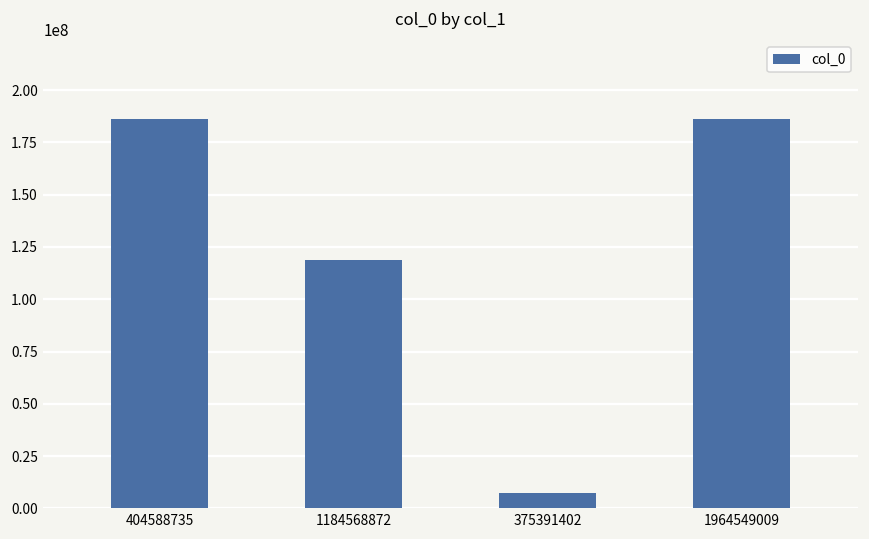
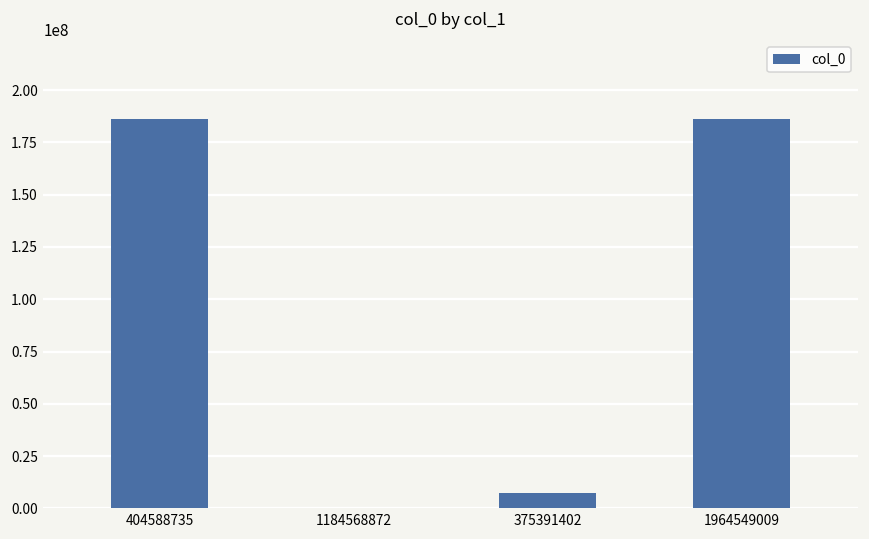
1184568872: 119000000 -> 0
